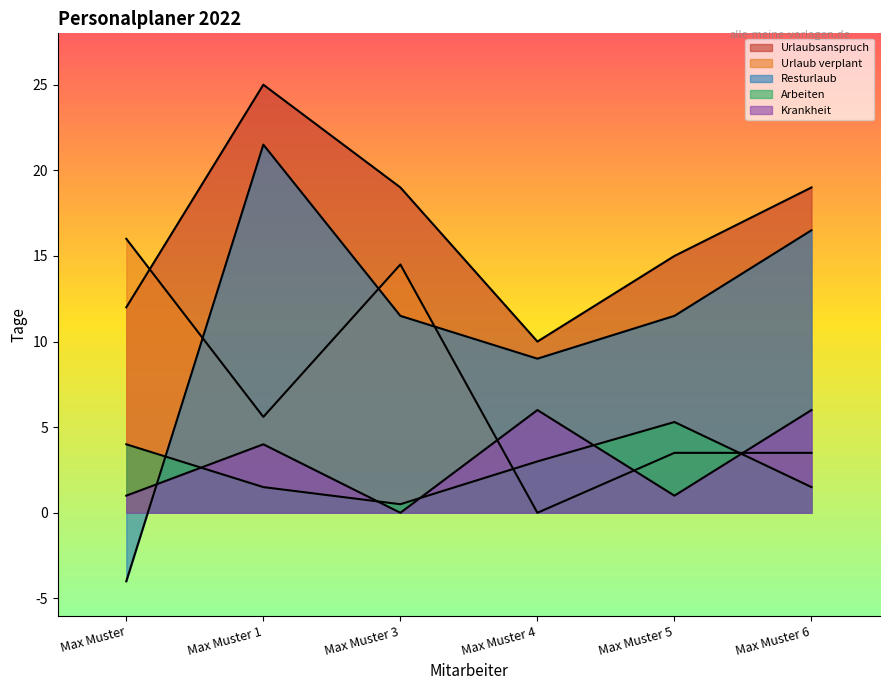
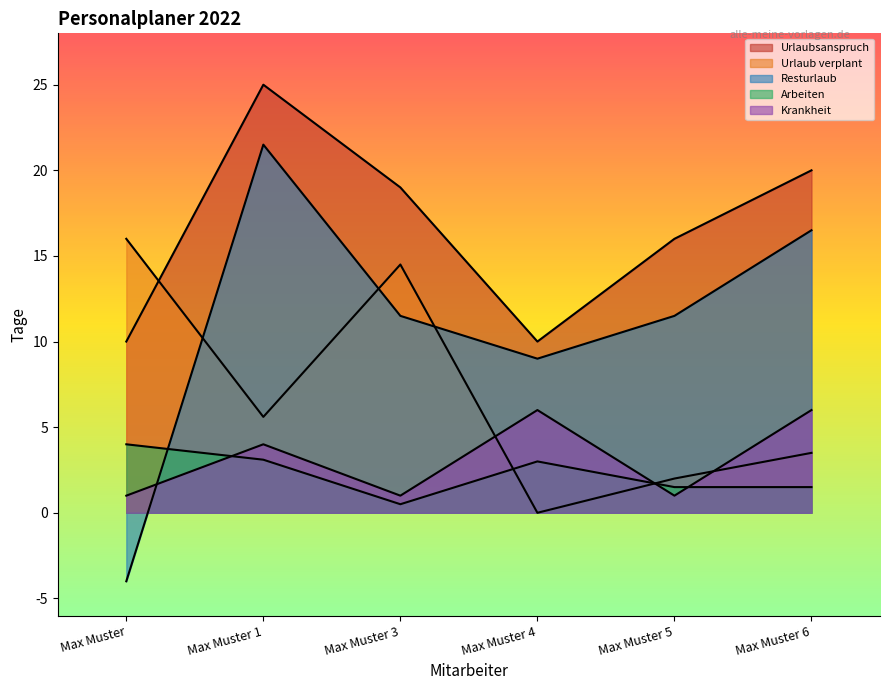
Urlaubsanspruch, Max Muster: 12 -> 10
Arbeiten, Max Muster 1: 1.5 -> 3.1
Krankheit, Max Muster 3: 0 -> 1
Urlaubsanspruch, Max Muster 5: 15 -> 16
Urlaub verplant, Max Muster 5: 3.5 -> 2.0
Arbeiten, Max Muster 5: 5.3 -> 1.5
Urlaubsanspruch, Max Muster 6: 19 -> 20
